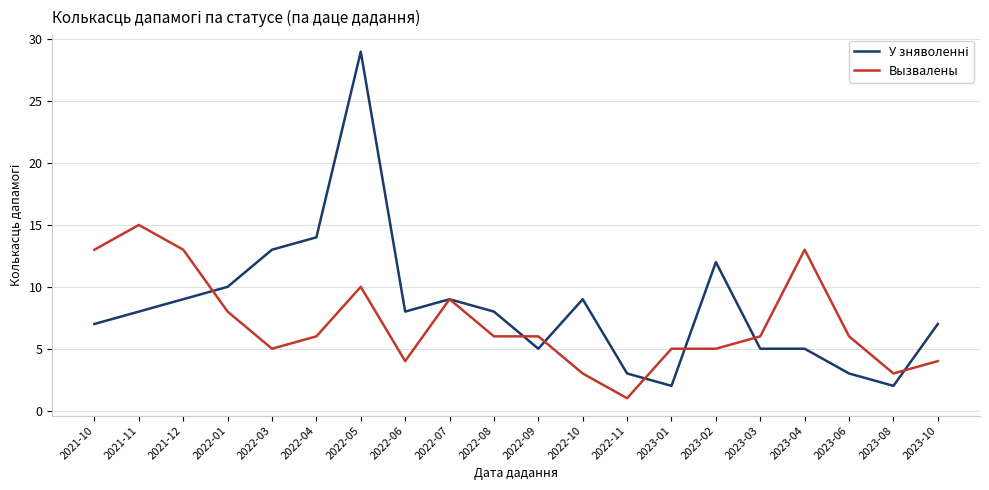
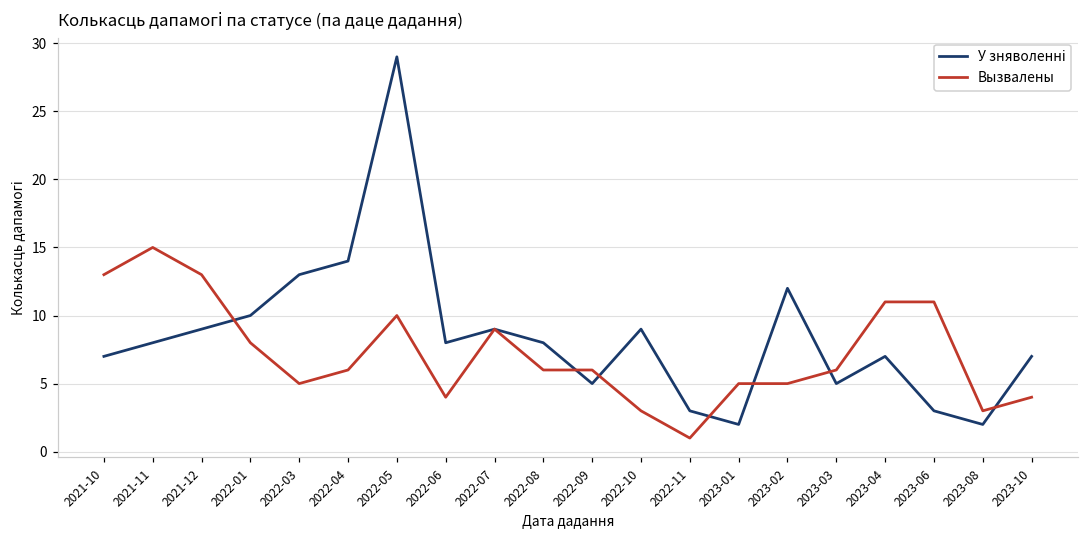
У зняволенні, 2023-04: 5 -> 7
Вызвалены, 2023-04: 13 -> 11
Вызвалены, 2023-06: 6 -> 11
